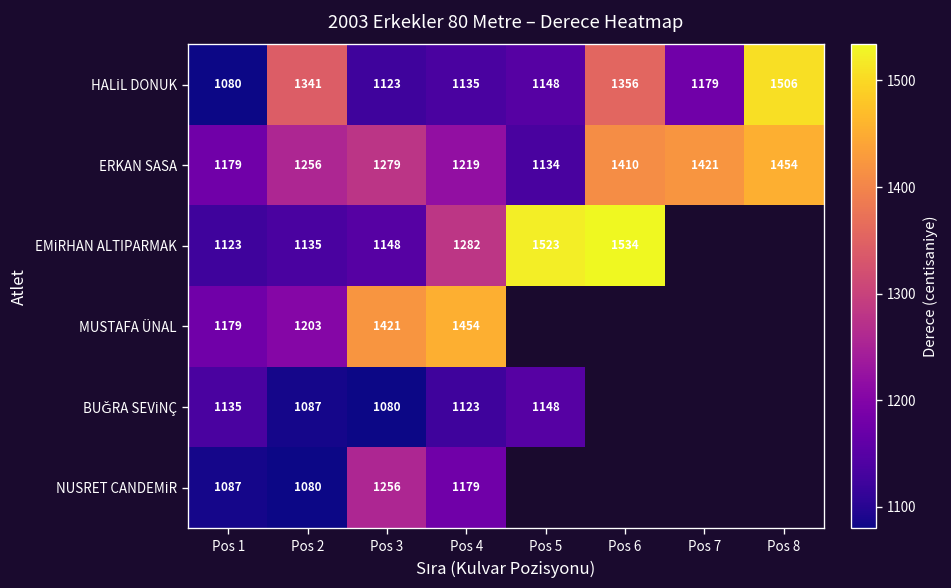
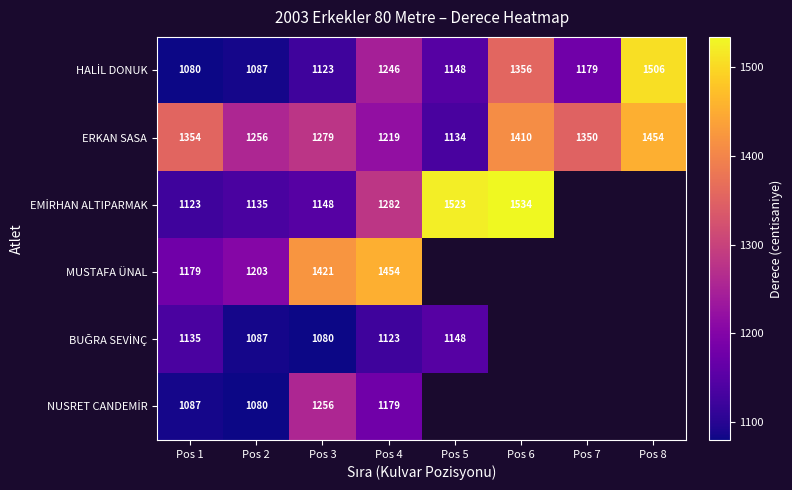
HALİL DONUK, Pos 2: 1341 -> 1087
HALİL DONUK, Pos 4: 1135 -> 1246
ERKAN SASA, Pos 1: 1179 -> 1354
ERKAN SASA, Pos 7: 1421 -> 1350
